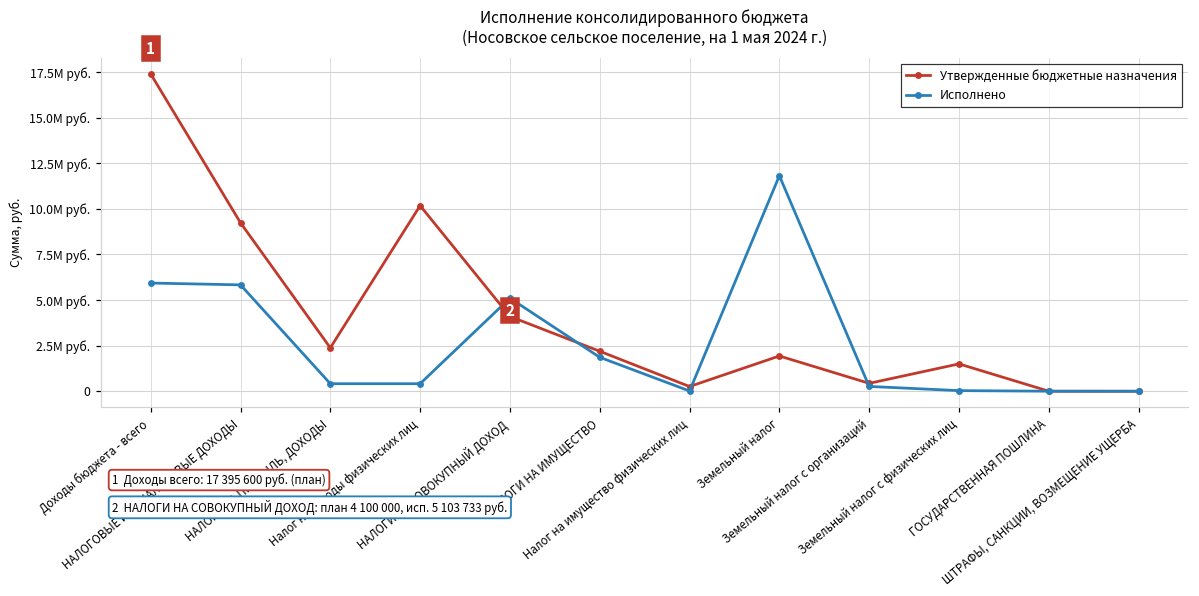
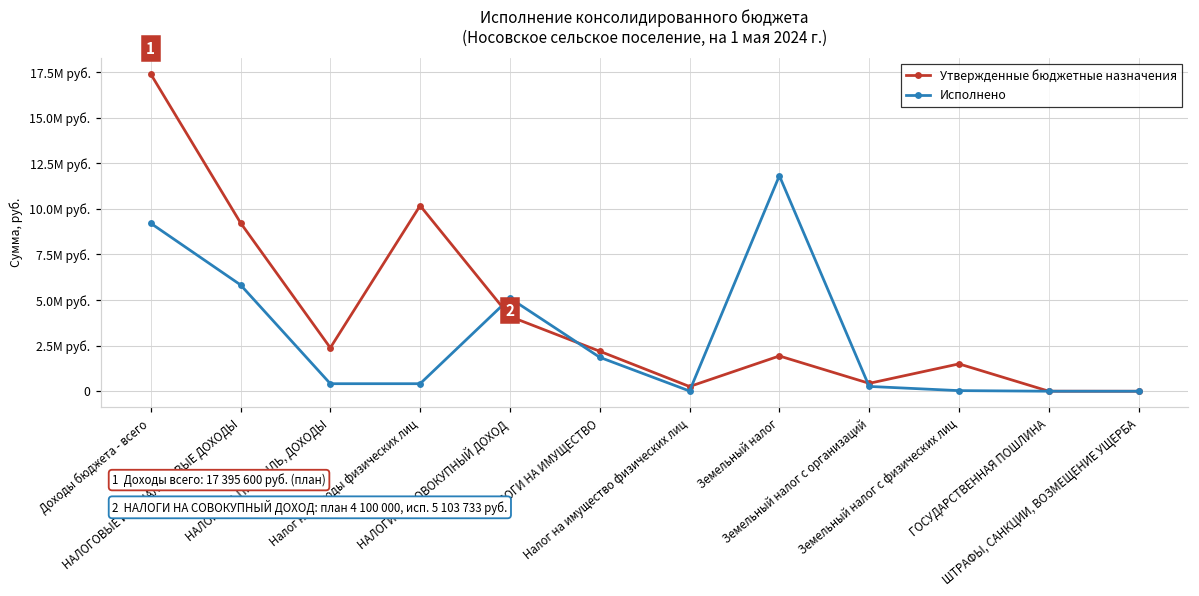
Исполнено, Доходы бюджета - всего: 5.9М руб. -> 9.2М руб.
